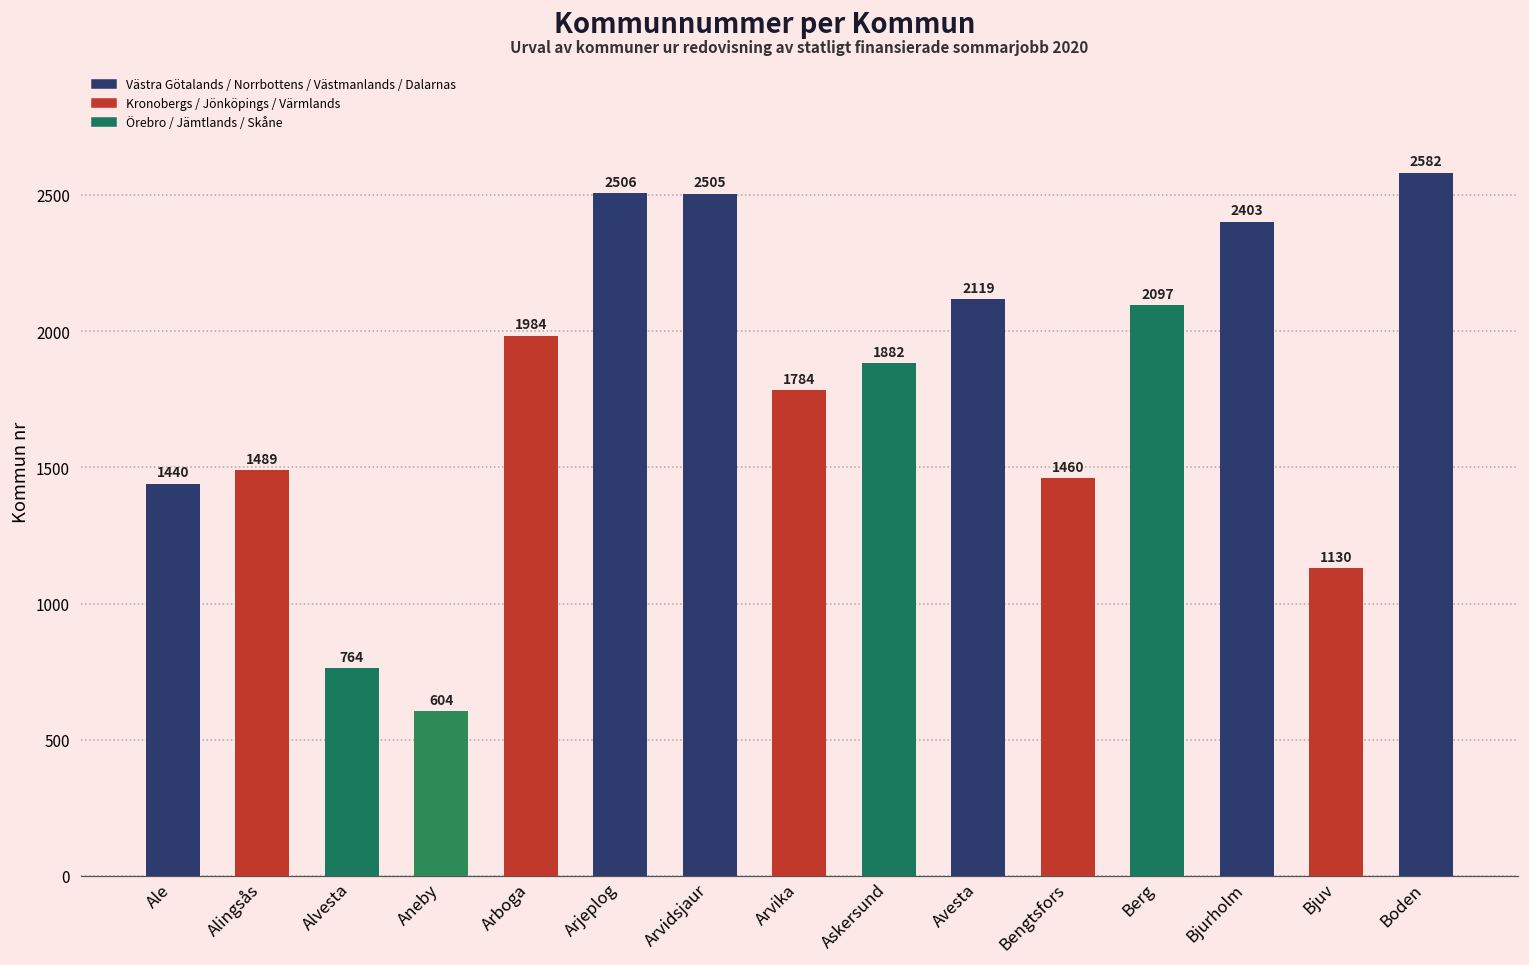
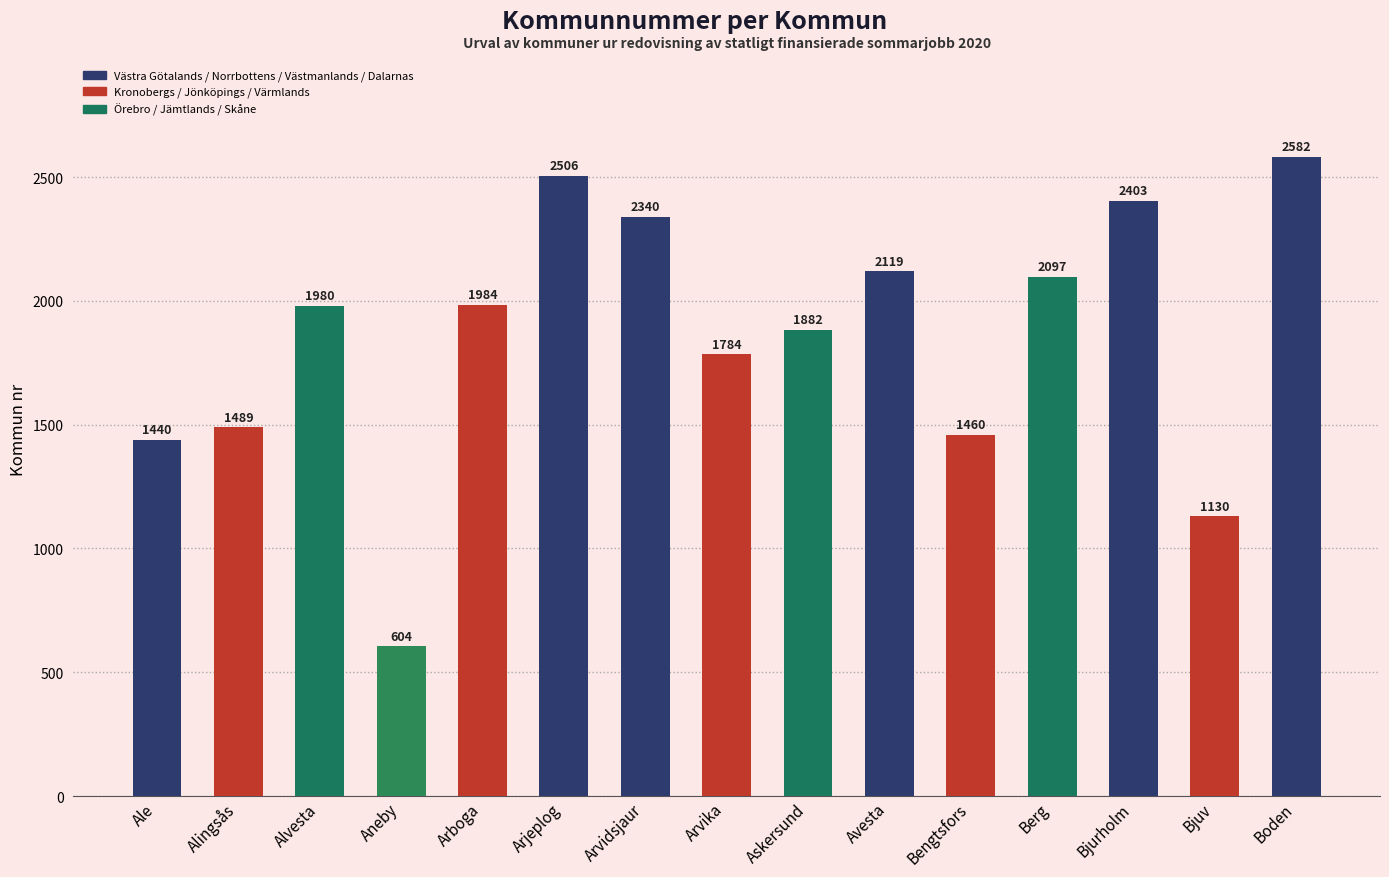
Alvesta: 764 -> 1980
Arvidsjaur: 2505 -> 2340
